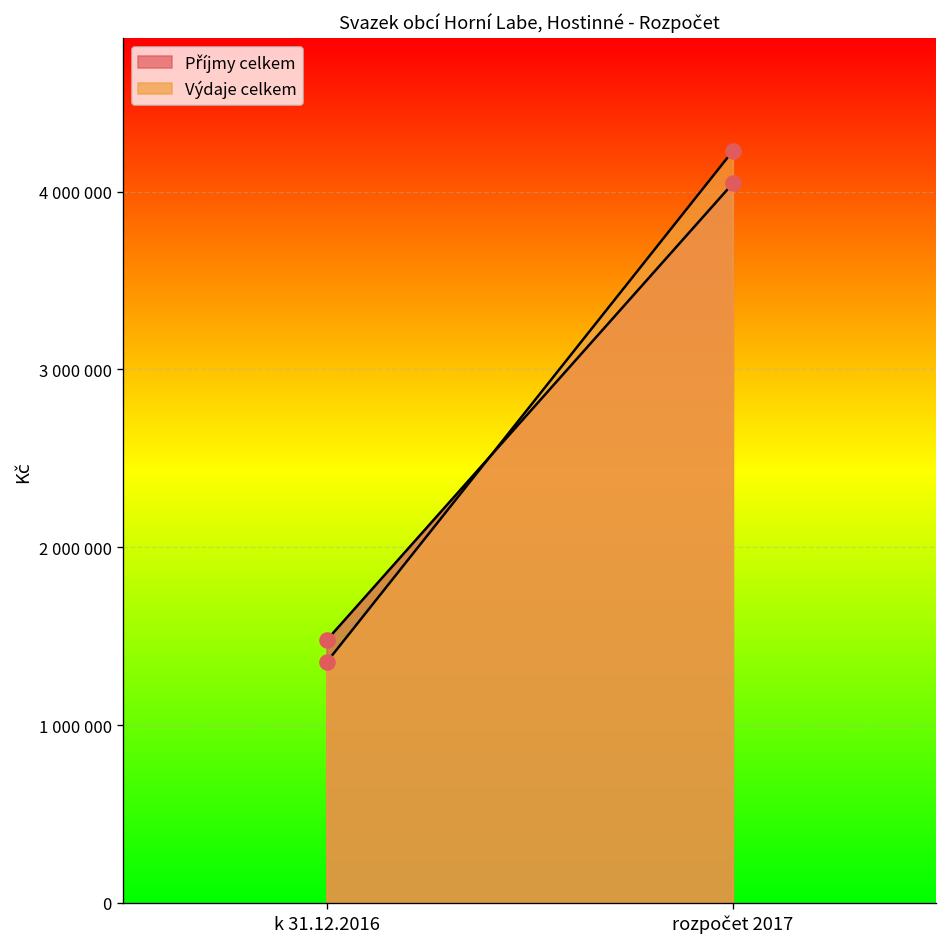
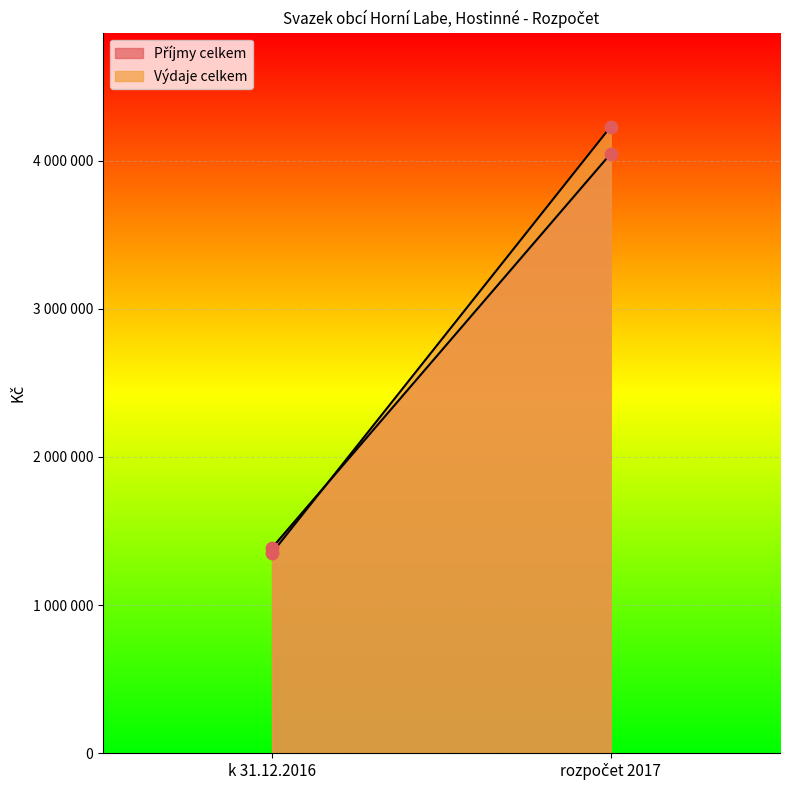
Příjmy celkem, k 31.12.2016: 1480000 -> 1390000
